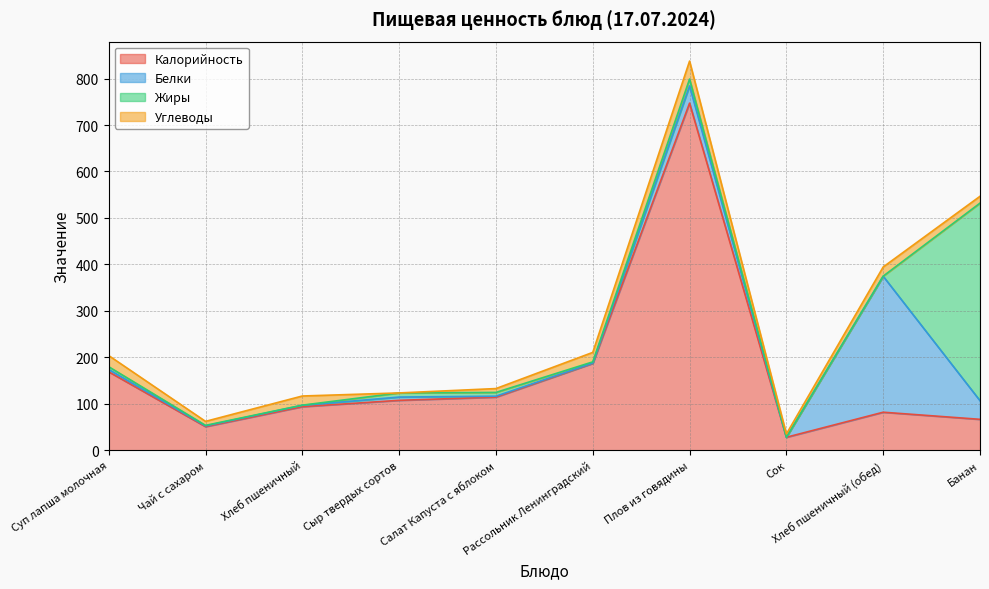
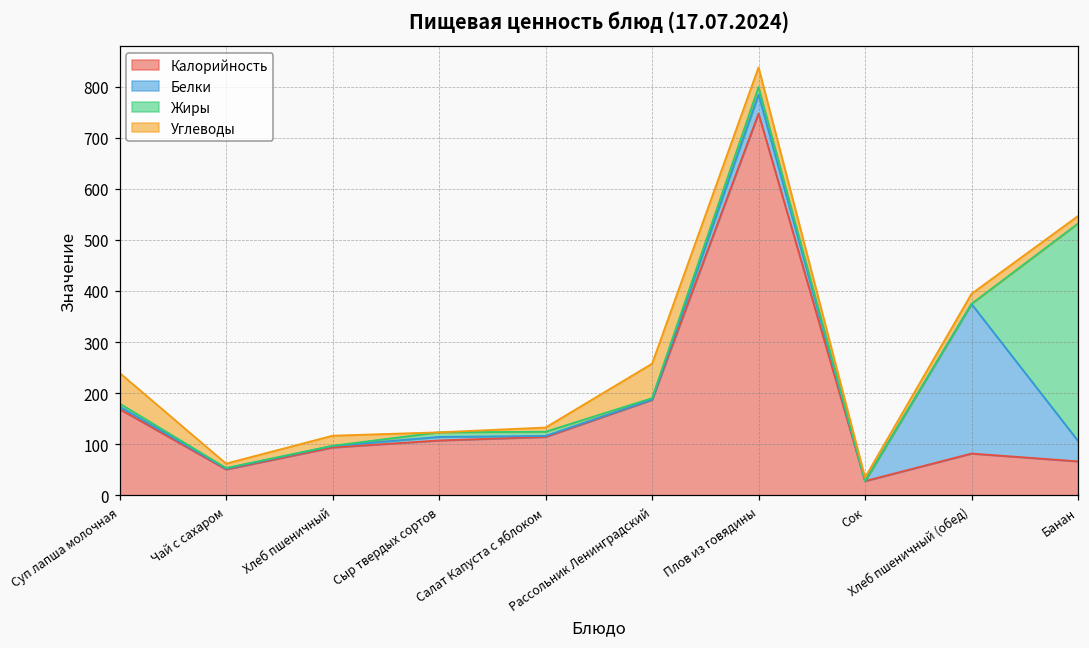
Углеводы, Суп лапша молочная: 20 -> 60
Углеводы, Рассольник Ленинградский: 20 -> 70
